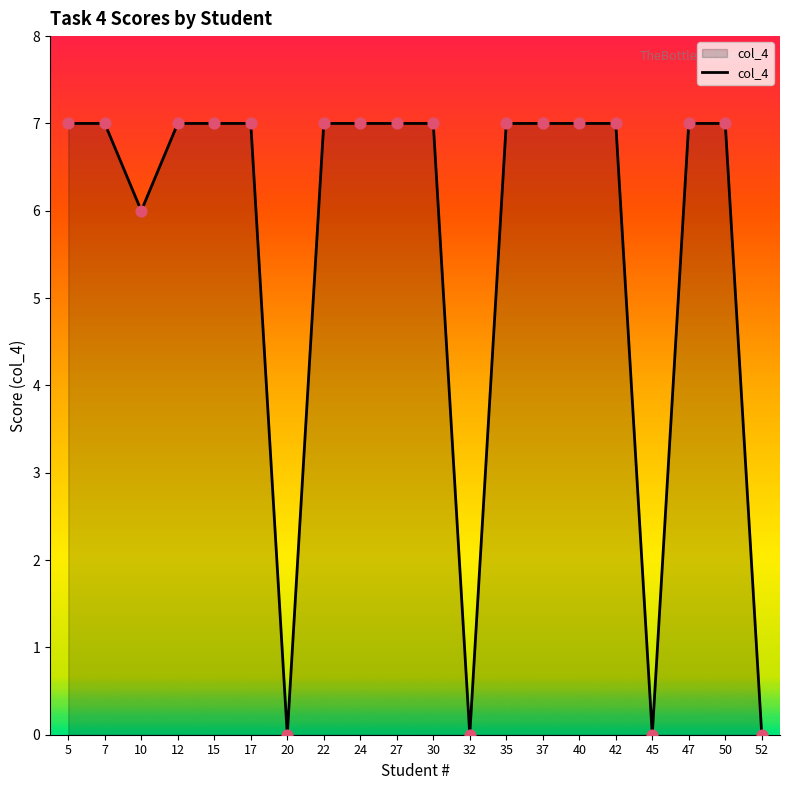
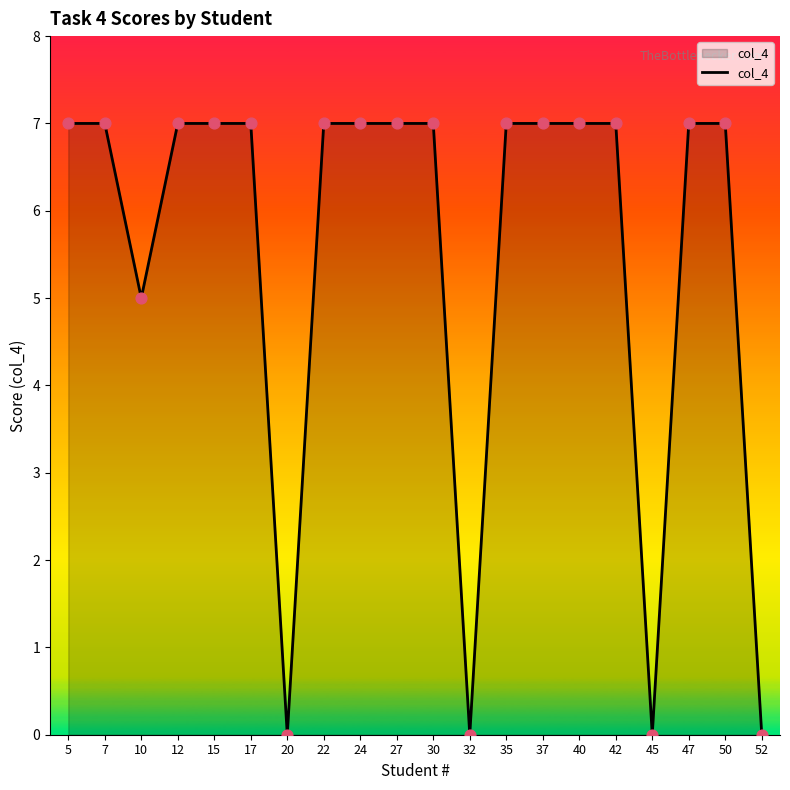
10: 6 -> 5
